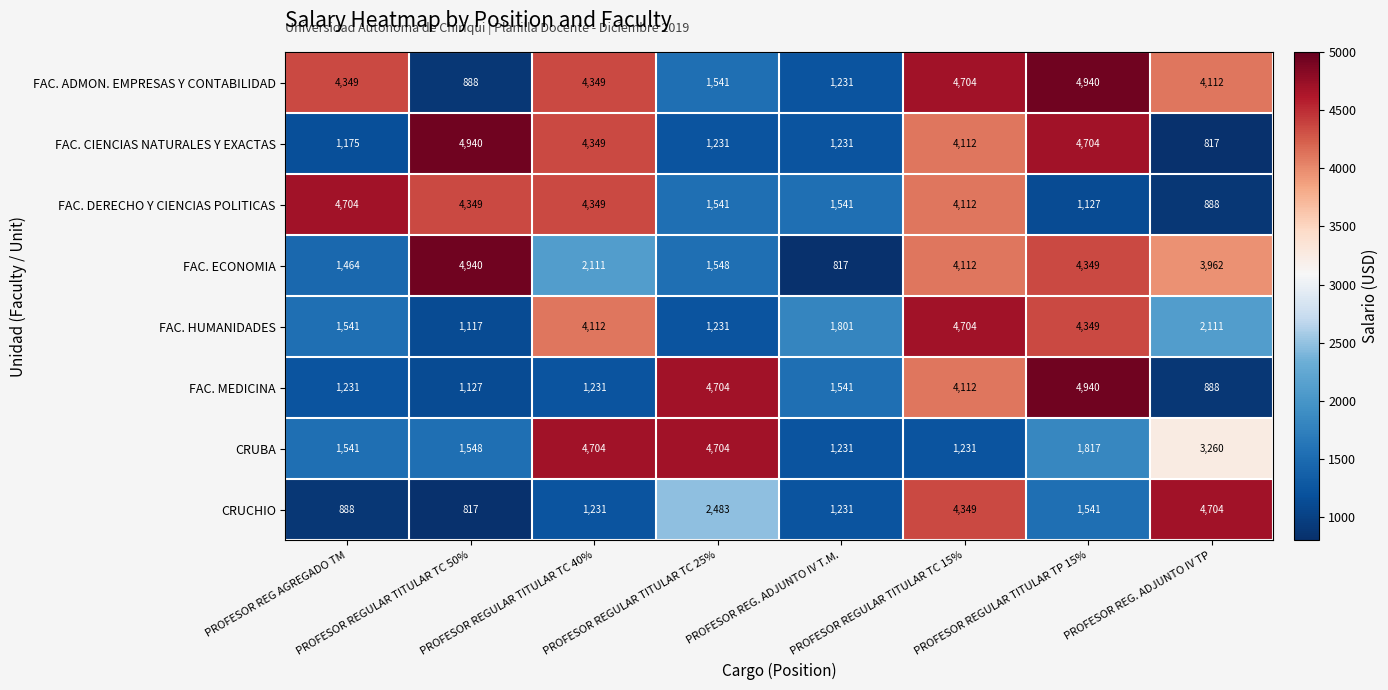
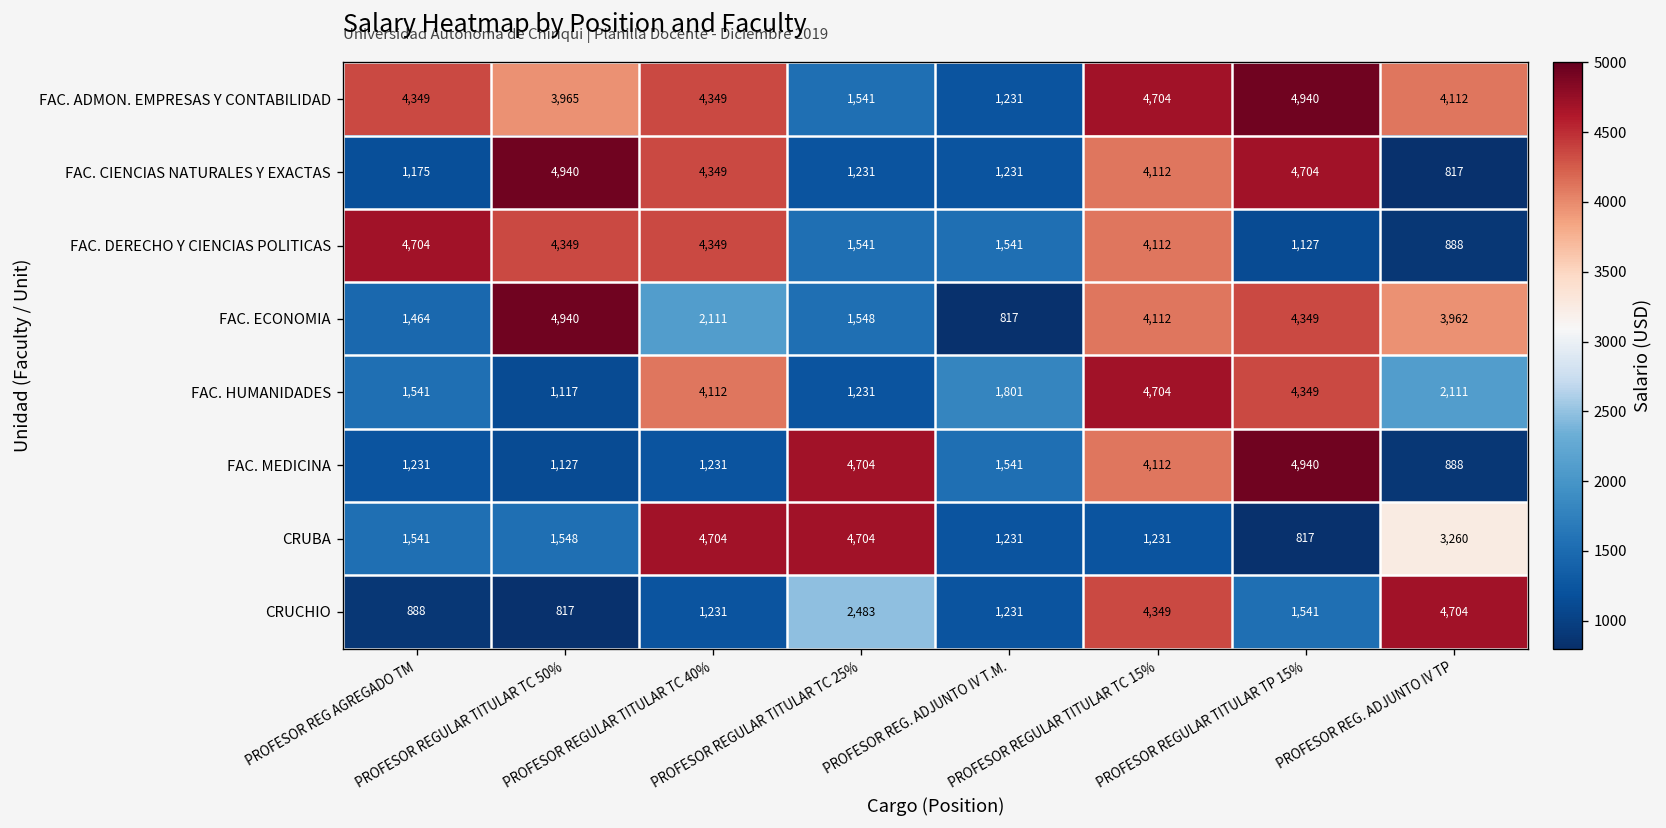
FAC. ADMON. EMPRESAS Y CONTABILIDAD, PROFESOR REGULAR TITULAR TC 50%: 888 -> 3,965
CRUBA, PROFESOR REGULAR TITULAR TP 15%: 1,817 -> 817
